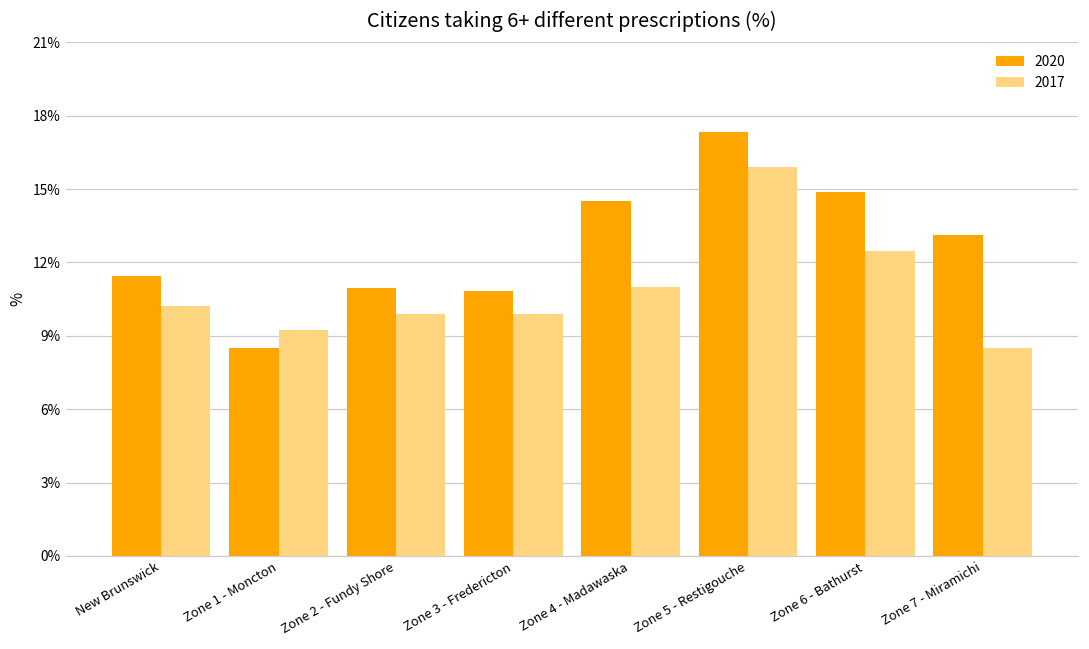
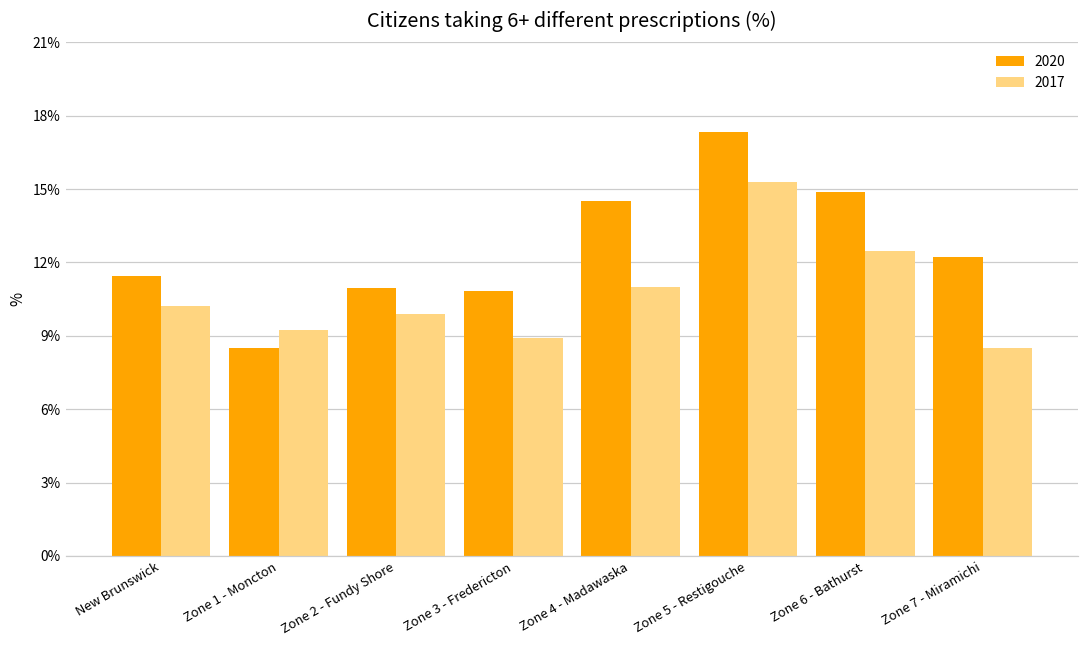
2017, Zone 3 - Fredericton: 9.9% -> 8.9%
2017, Zone 5 - Restigouche: 15.9% -> 15.3%
2020, Zone 7 - Miramichi: 13.1% -> 12.2%
